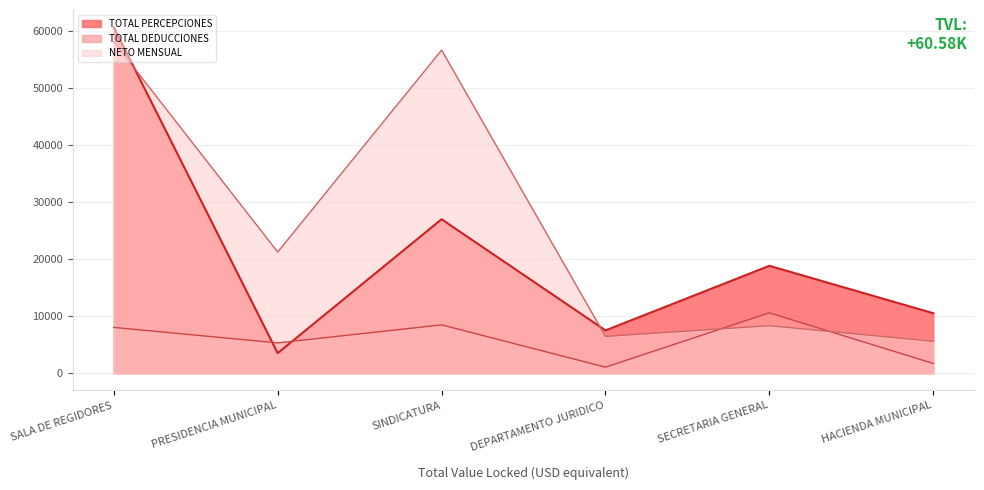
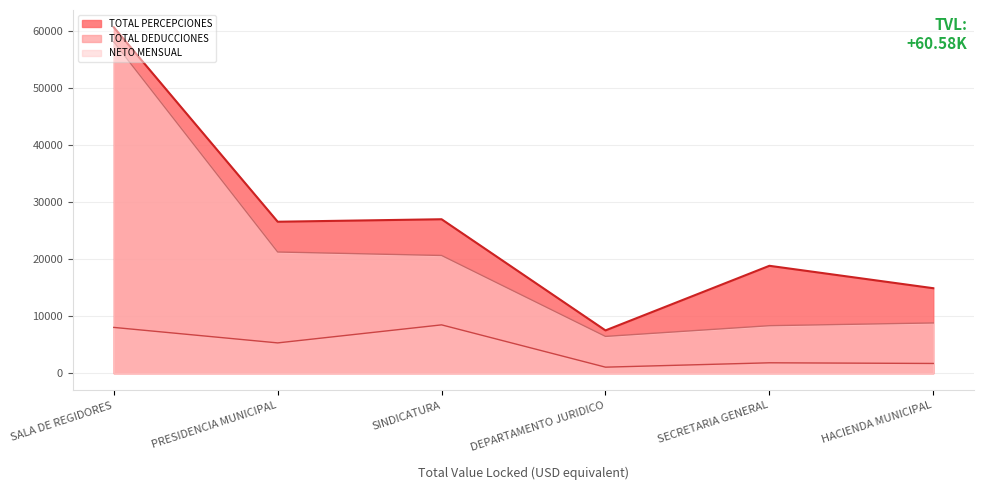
TOTAL PERCEPCIONES, PRESIDENCIA MUNICIPAL: 4000 -> 27000
NETO MENSUAL, SINDICATURA: 57000 -> 21000
TOTAL DEDUCCIONES, SECRETARIA GENERAL: 11000 -> 2000
TOTAL PERCEPCIONES, HACIENDA MUNICIPAL: 10000 -> 15000
NETO MENSUAL, HACIENDA MUNICIPAL: 6000 -> 9000
